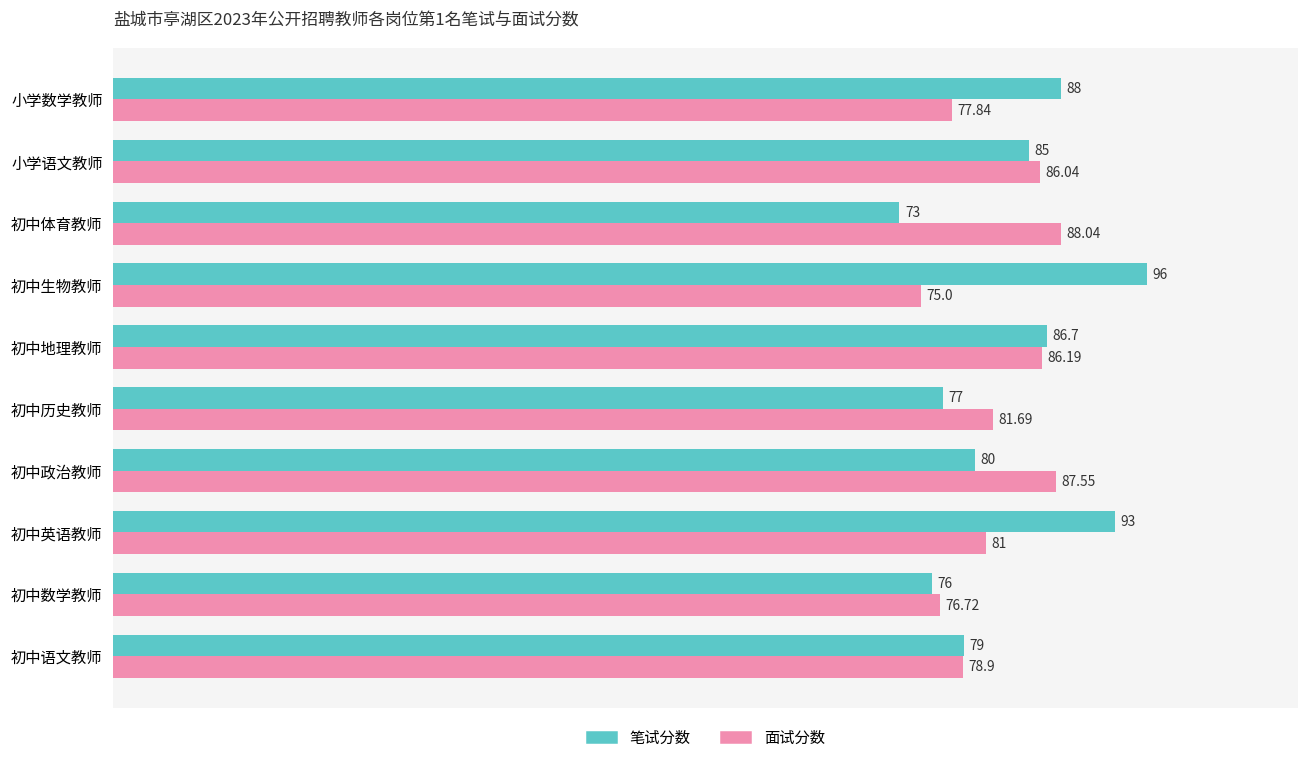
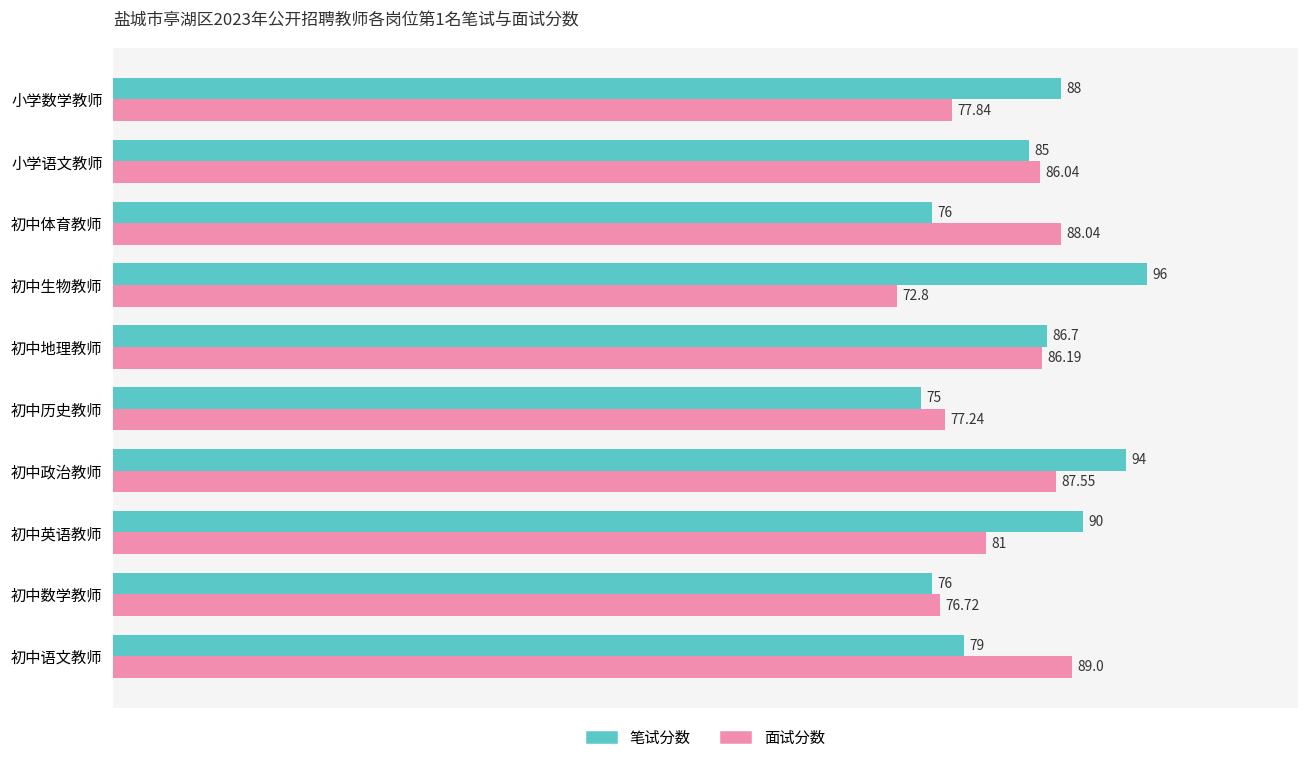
笔试分数, 初中体育教师: 73 -> 76
面试分数, 初中生物教师: 75.0 -> 72.8
笔试分数, 初中历史教师: 77 -> 75
面试分数, 初中历史教师: 81.69 -> 77.24
笔试分数, 初中政治教师: 80 -> 94
笔试分数, 初中英语教师: 93 -> 90
面试分数, 初中语文教师: 78.9 -> 89.0
